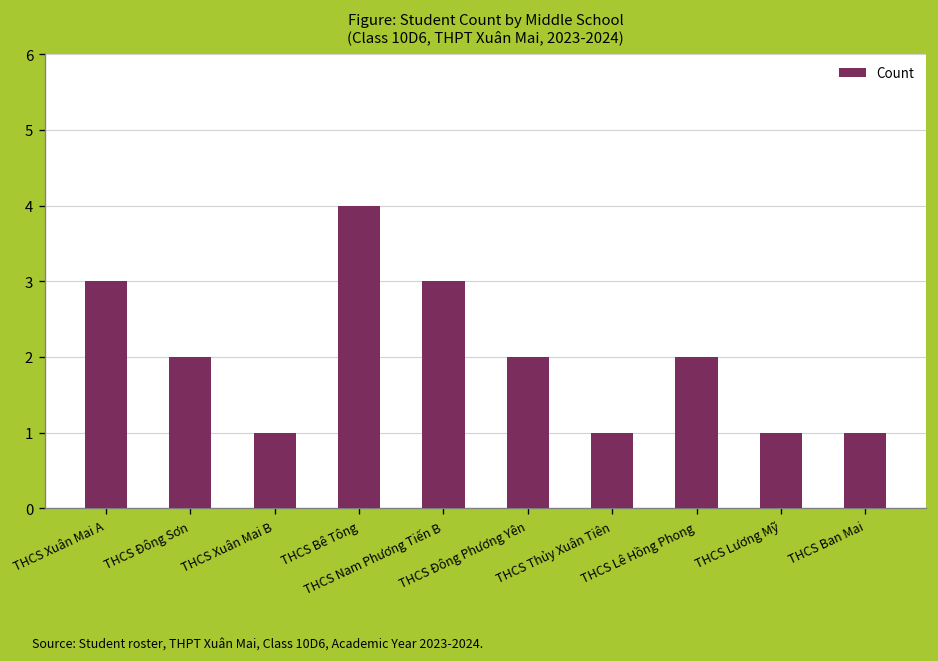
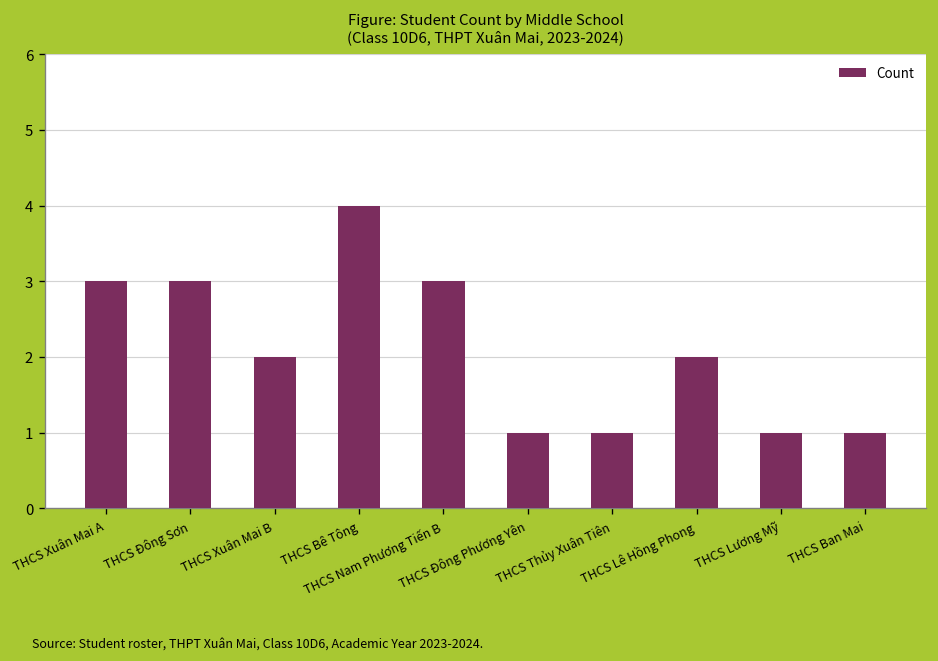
THCS Đông Sơn: 2 -> 3
THCS Xuân Mai B: 1 -> 2
THCS Đông Phương Yên: 2 -> 1
